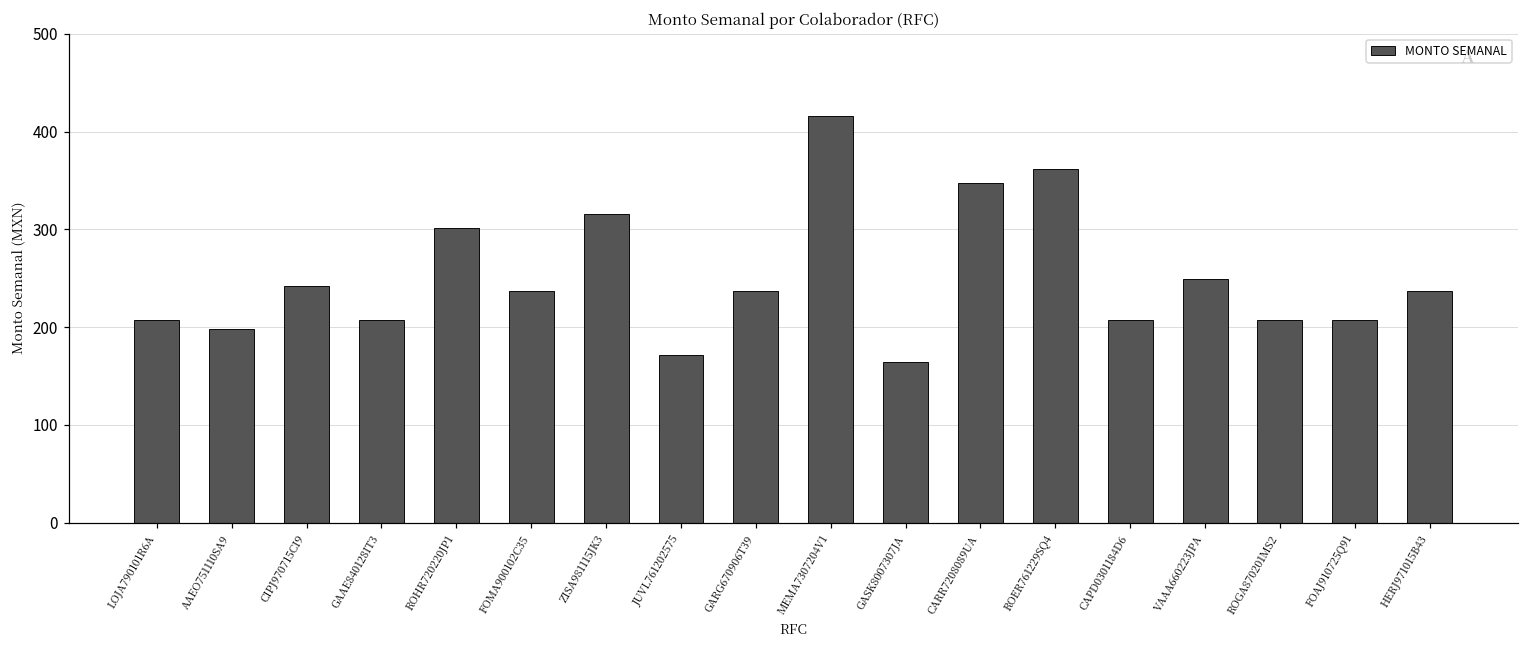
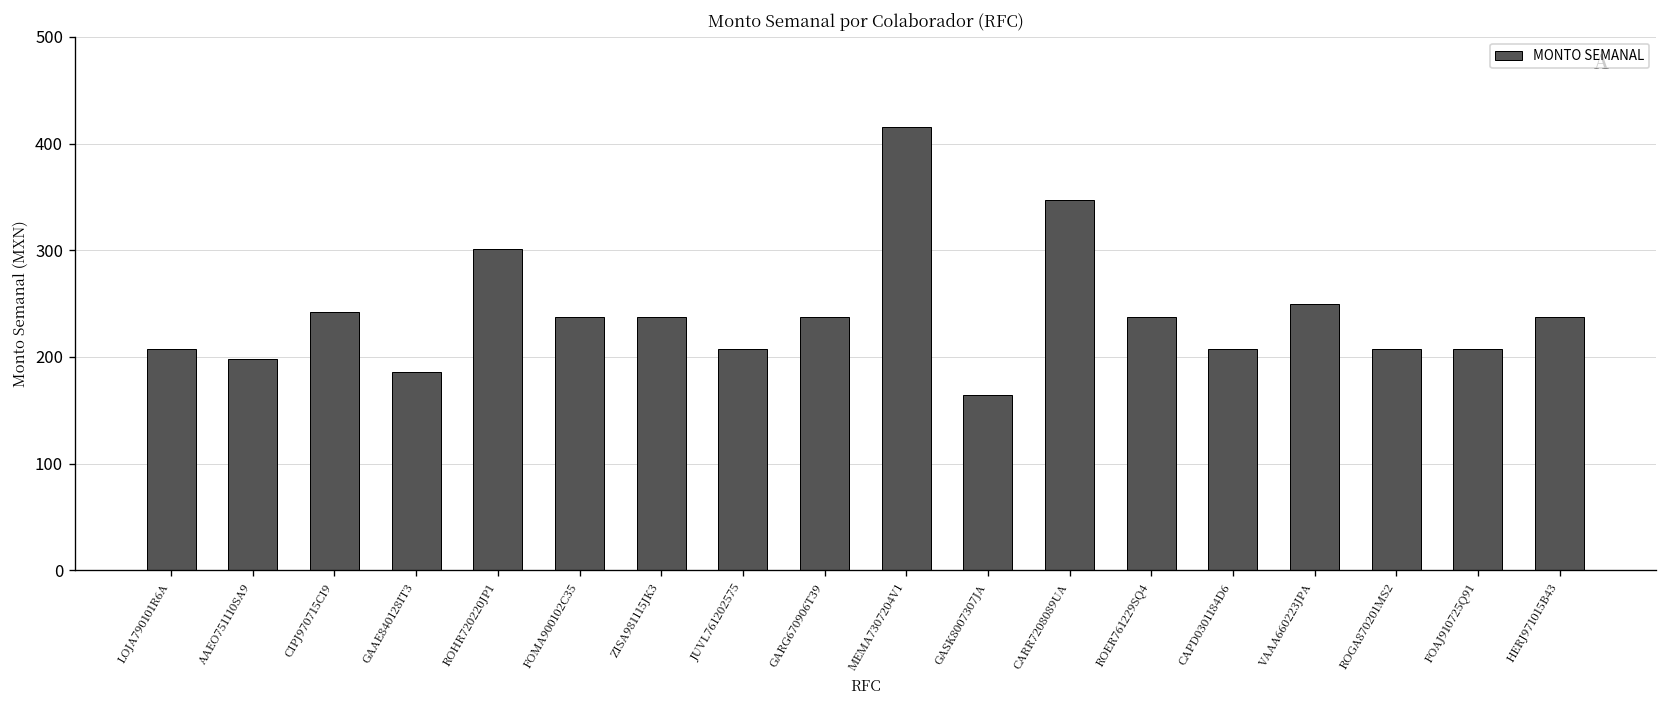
GAAE840128IT3: 210 -> 190
ZISA981115JK3: 320 -> 240
JUVL761202575: 170 -> 210
ROER761229SQ4: 360 -> 240
